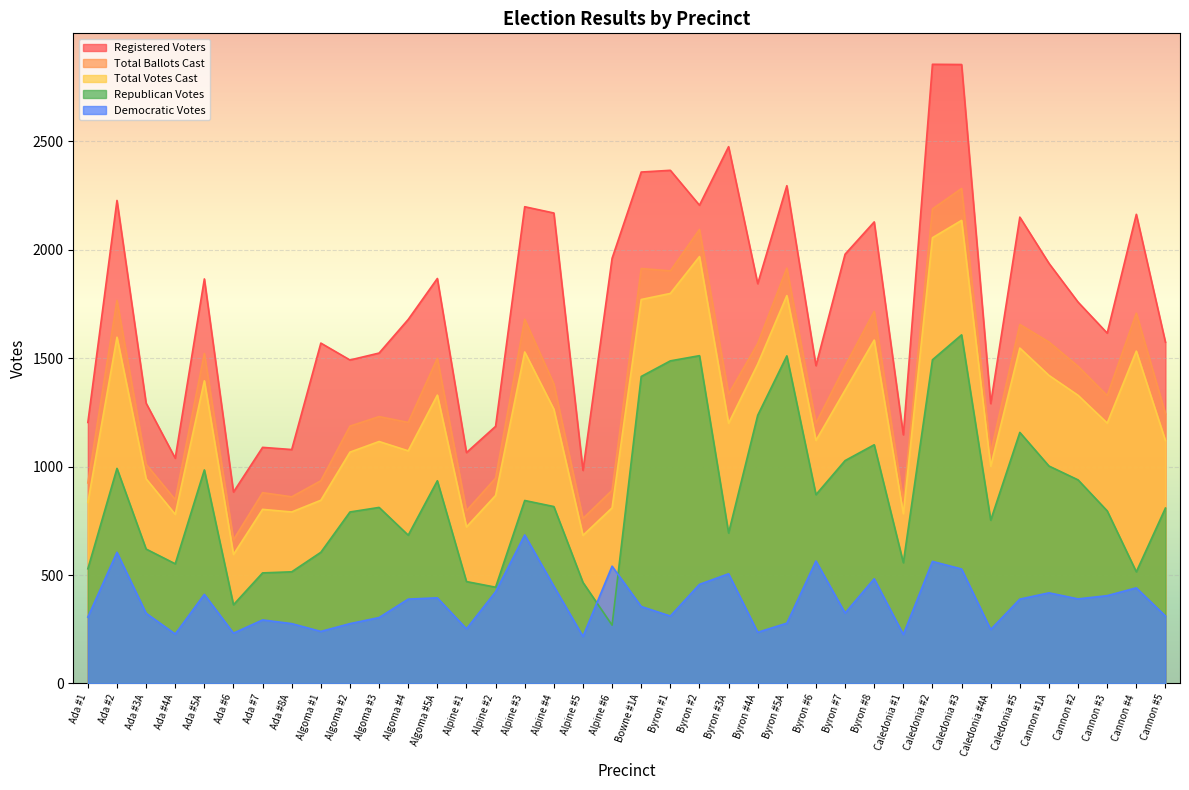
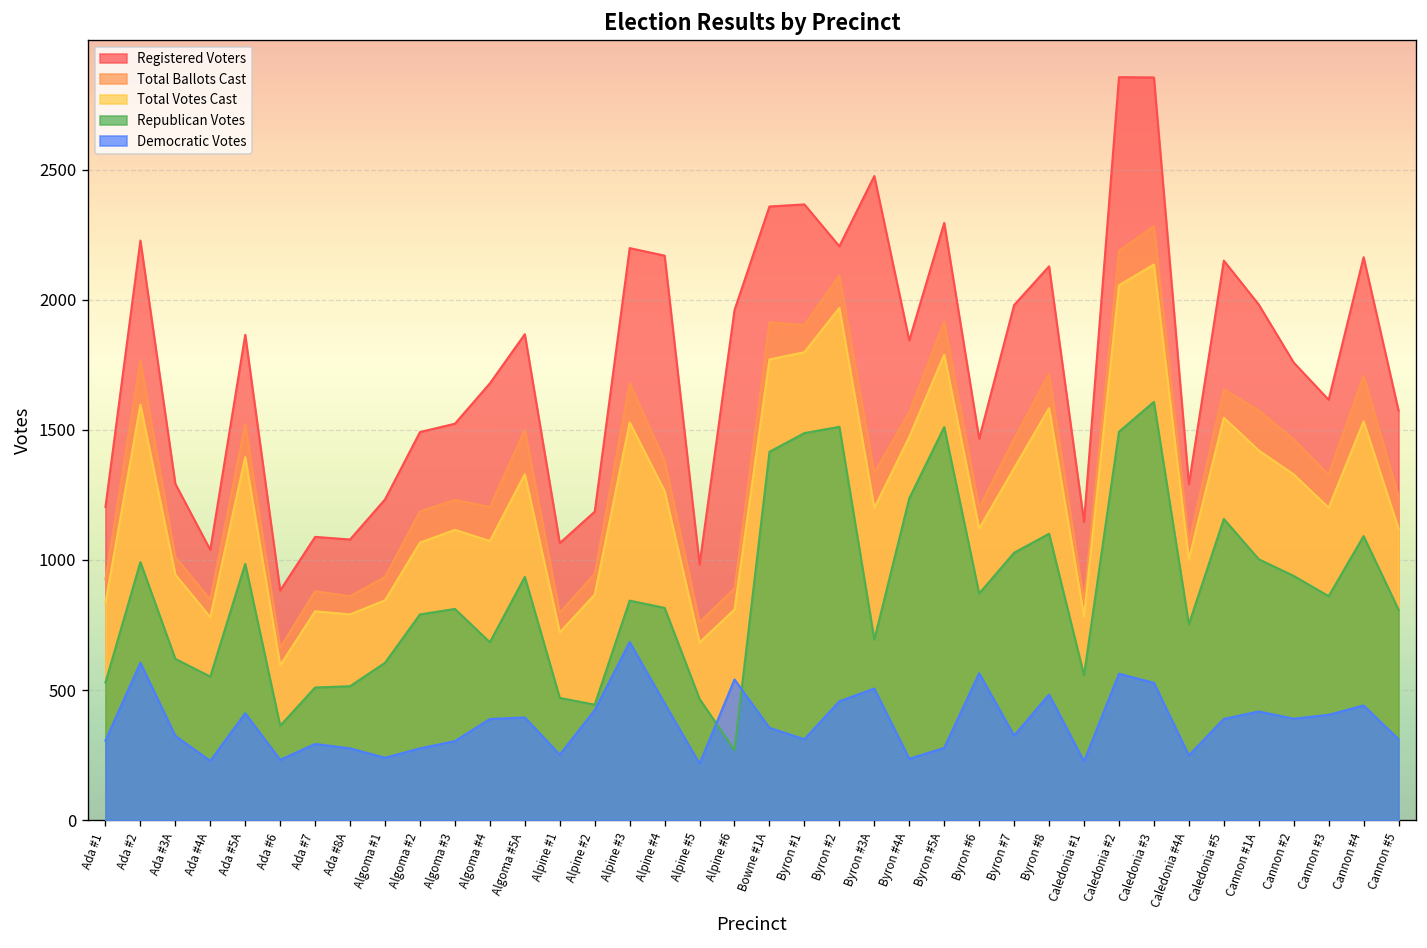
Registered Voters, Algoma #1: 1570 -> 1230
Registered Voters, Cannon #1A: 1940 -> 1980
Republican Votes, Cannon #3: 800 -> 860
Republican Votes, Cannon #4: 520 -> 1090
